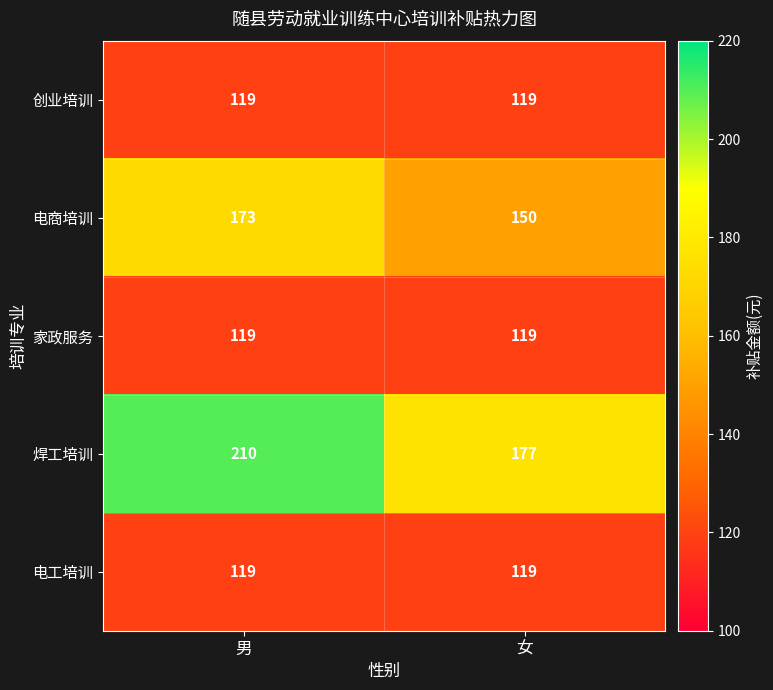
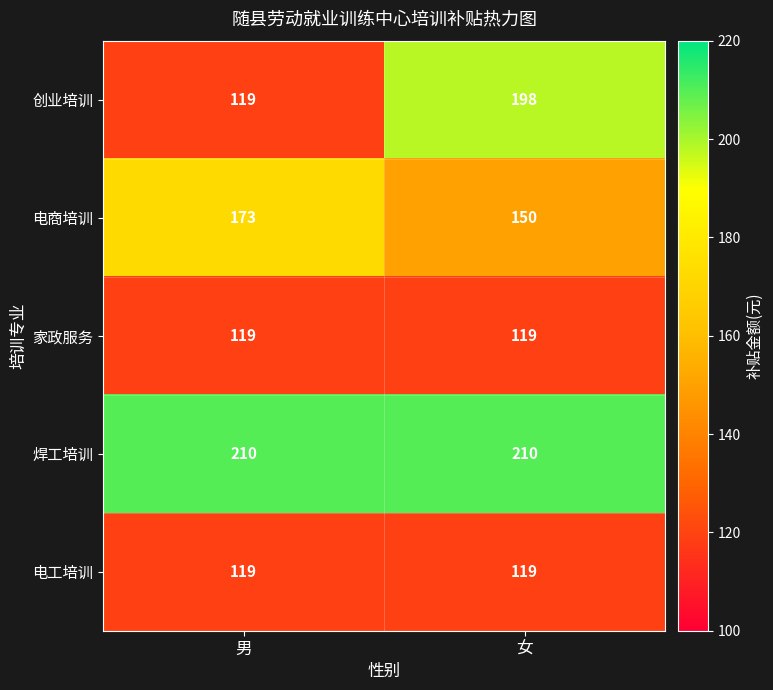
创业培训, 女: 119 -> 198
焊工培训, 女: 177 -> 210
